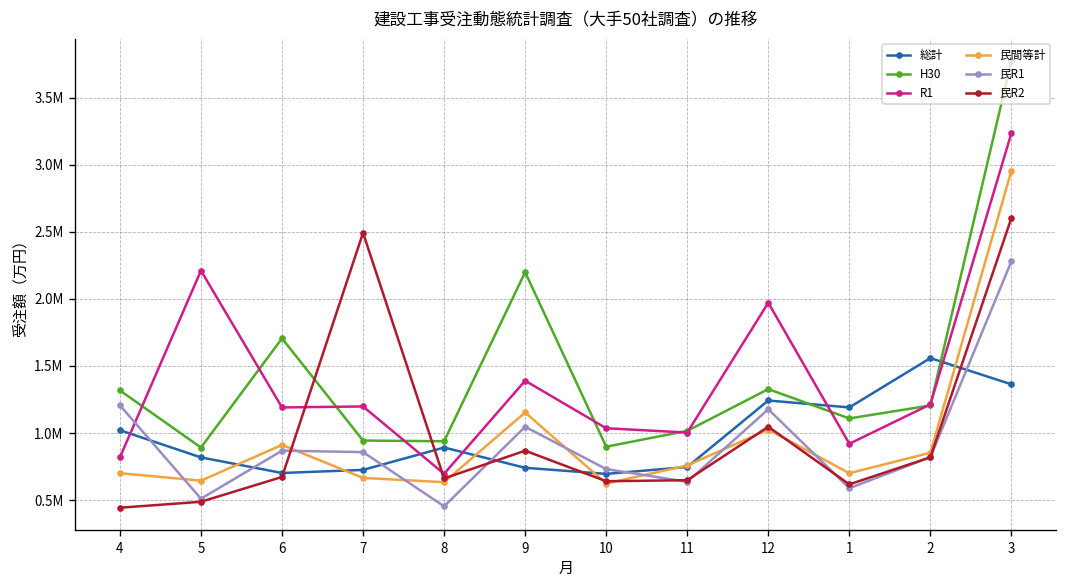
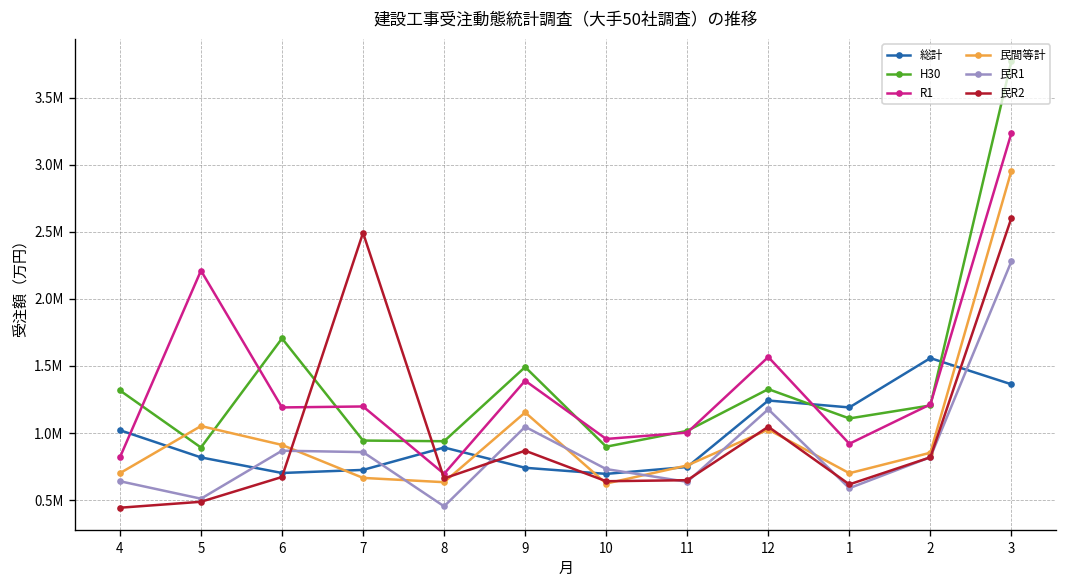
民R1, 4: 1210000 -> 640000
民間等計, 5: 640000 -> 1050000
H30, 9: 2200000 -> 1490000
R1, 10: 1040000 -> 960000
R1, 12: 1970000 -> 1570000
